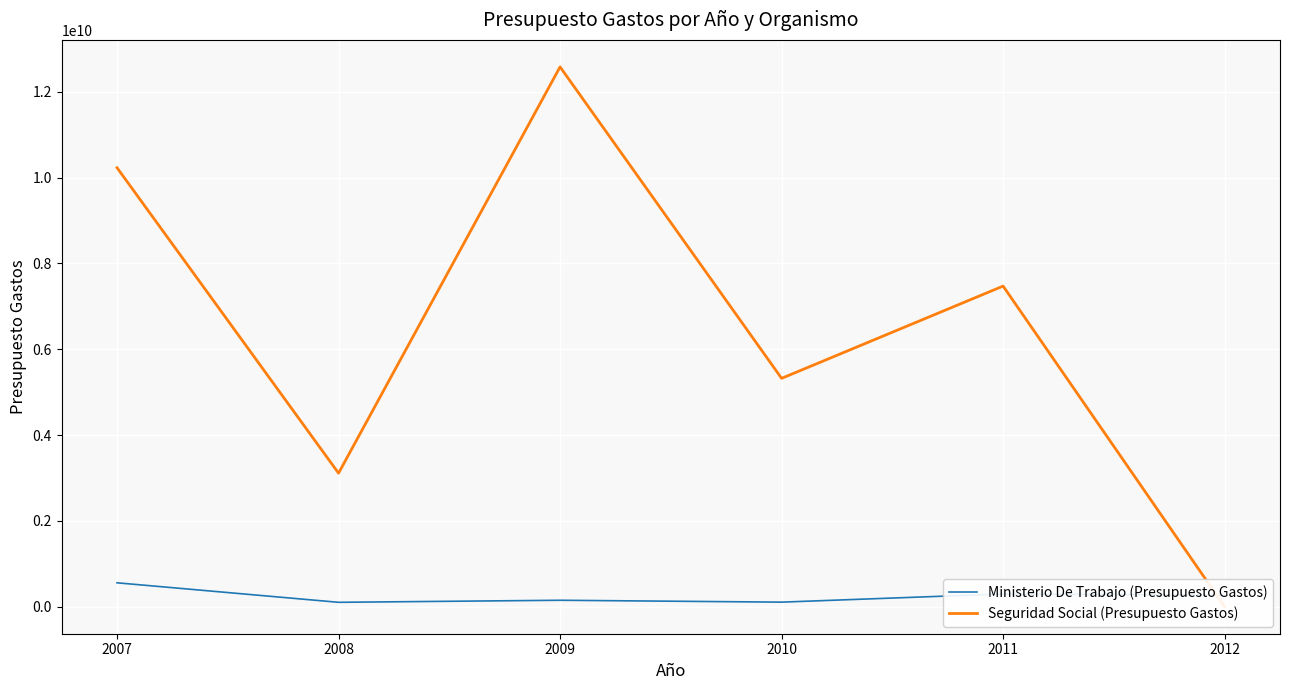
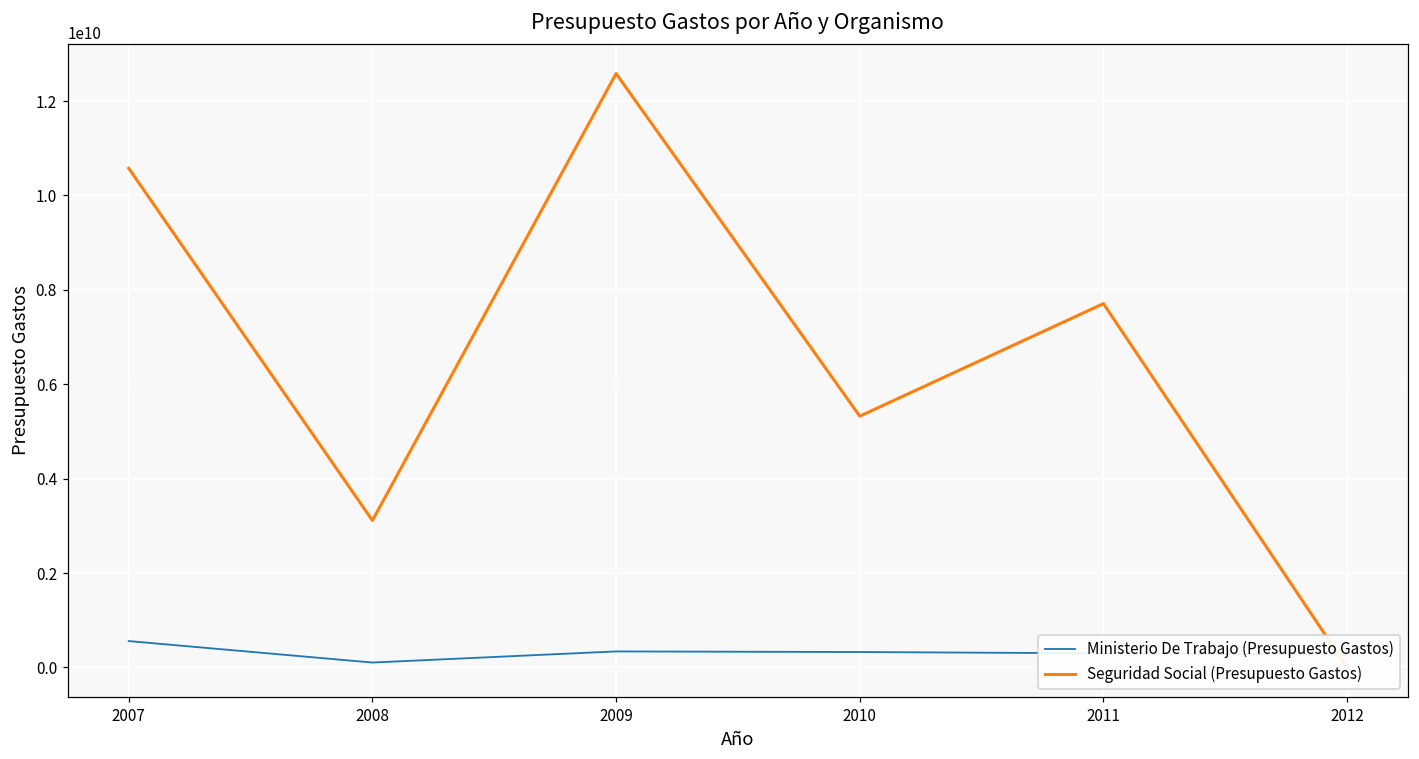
Seguridad Social (Presupuesto Gastos), 2007: 10200000000 -> 10600000000
Ministerio De Trabajo (Presupuesto Gastos), 2009: 200000000 -> 300000000
Ministerio De Trabajo (Presupuesto Gastos), 2010: 100000000 -> 300000000
Seguridad Social (Presupuesto Gastos), 2011: 7500000000 -> 7700000000
